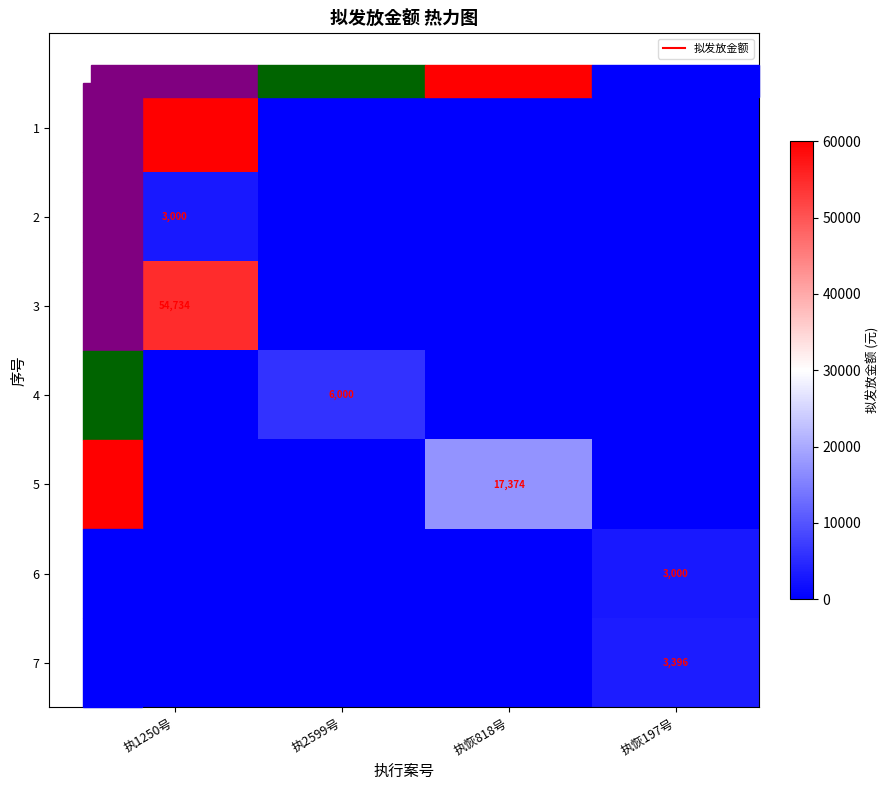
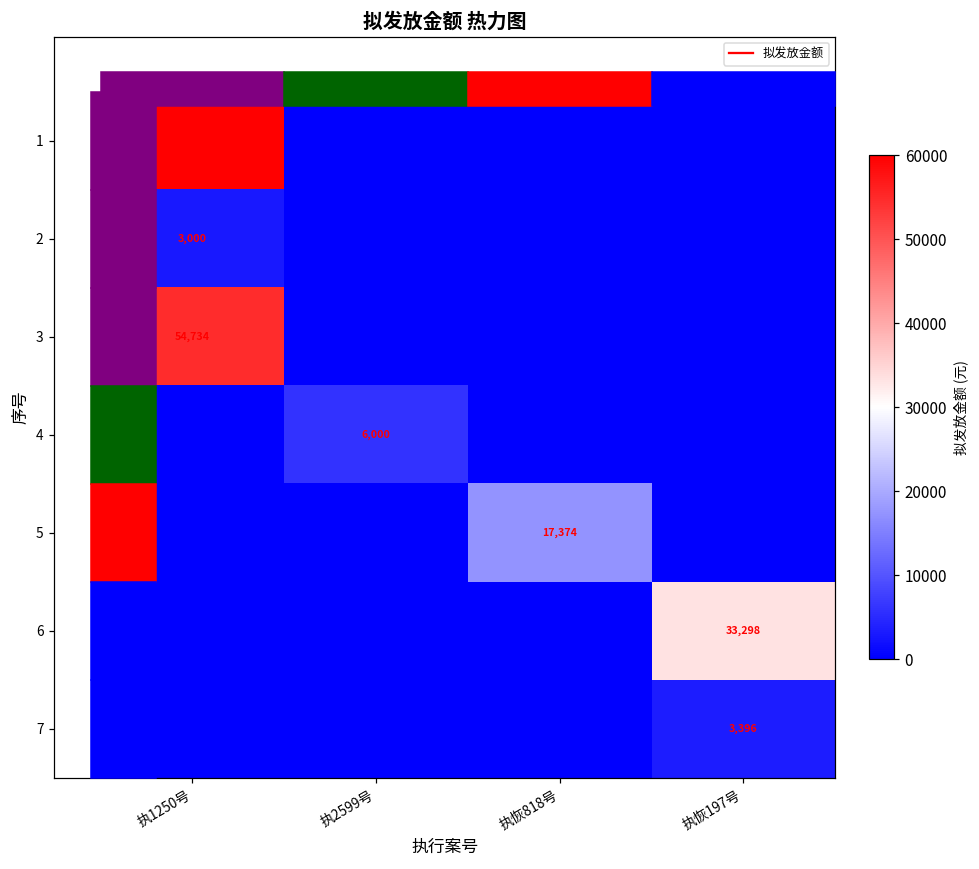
6, 执恢197号: 3,000 -> 33,298
